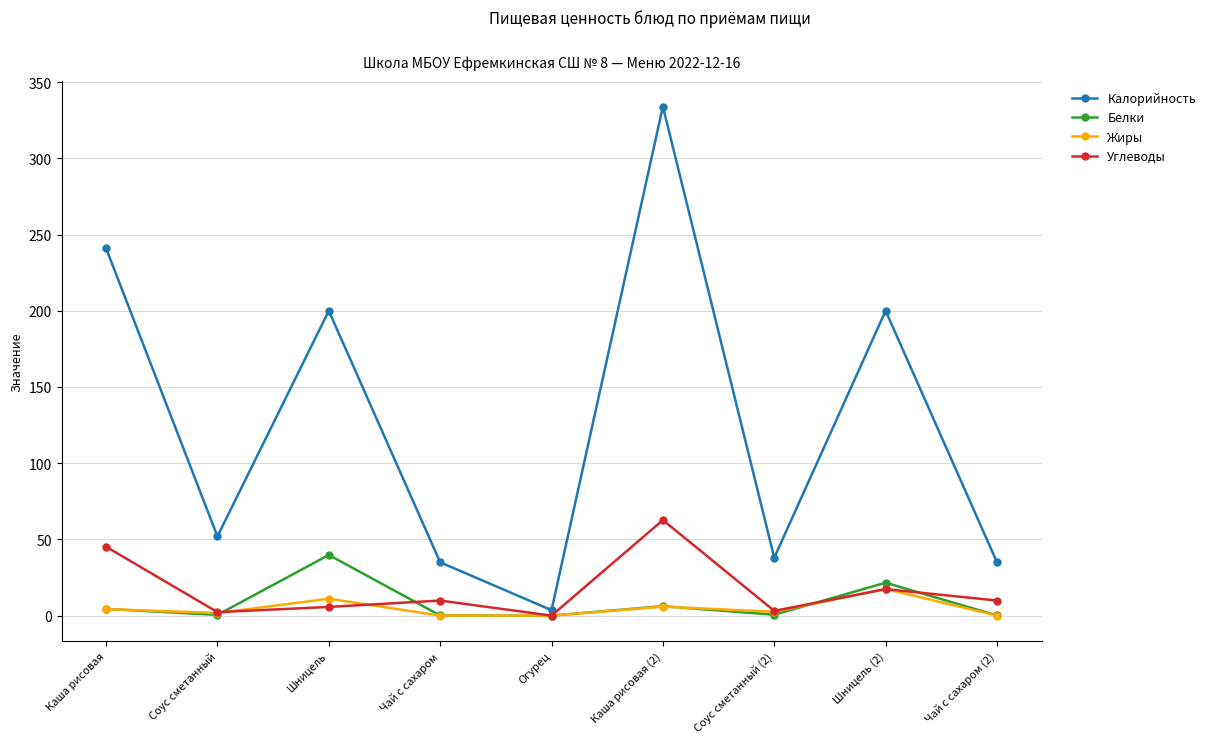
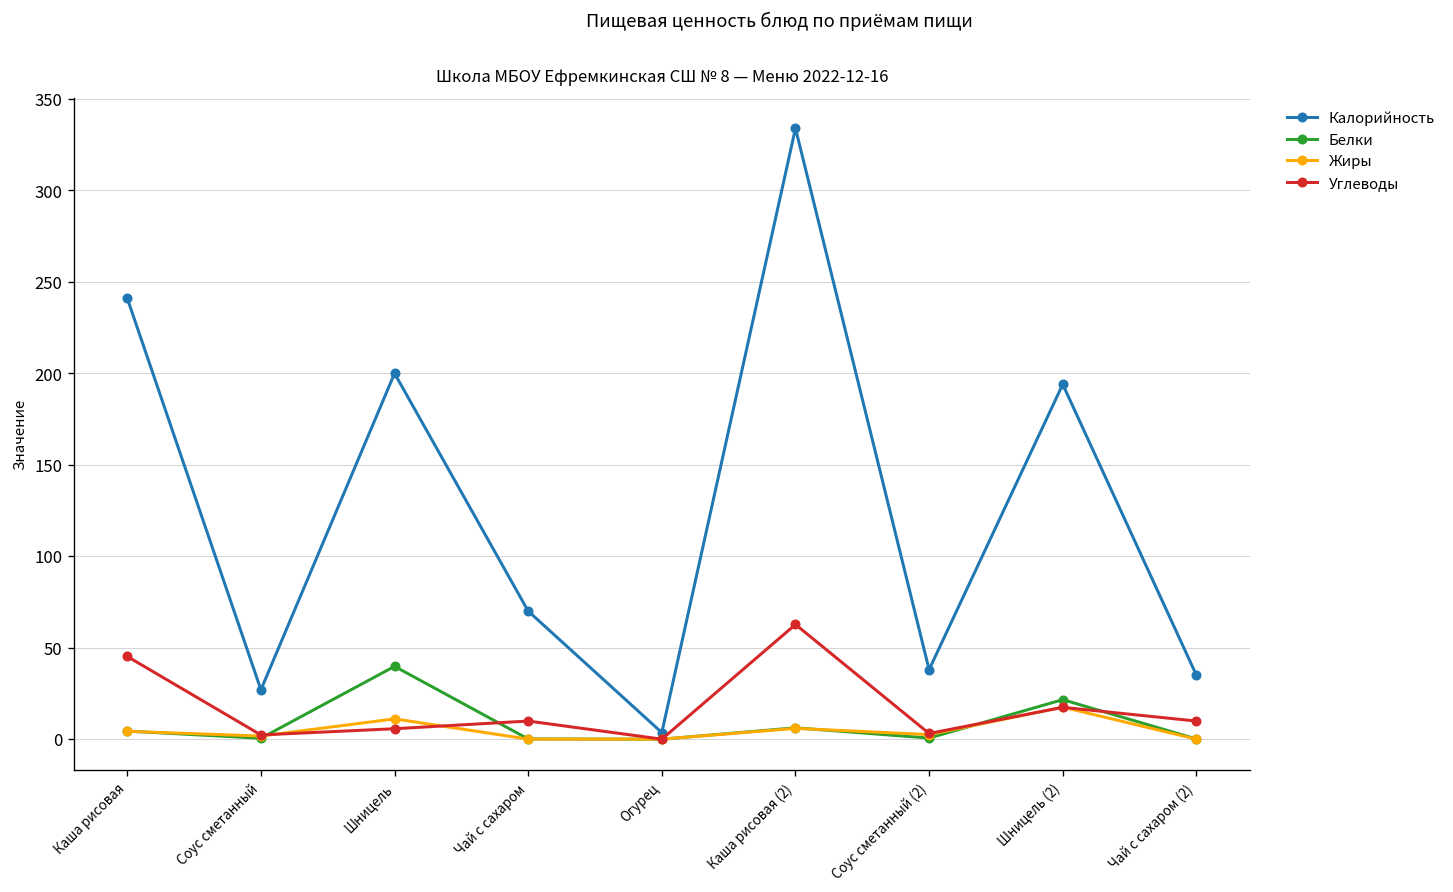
Калорийность, Соус сметанный: 52 -> 27
Калорийность, Чай с сахаром: 35 -> 70
Калорийность, Шницель (2): 200 -> 194
